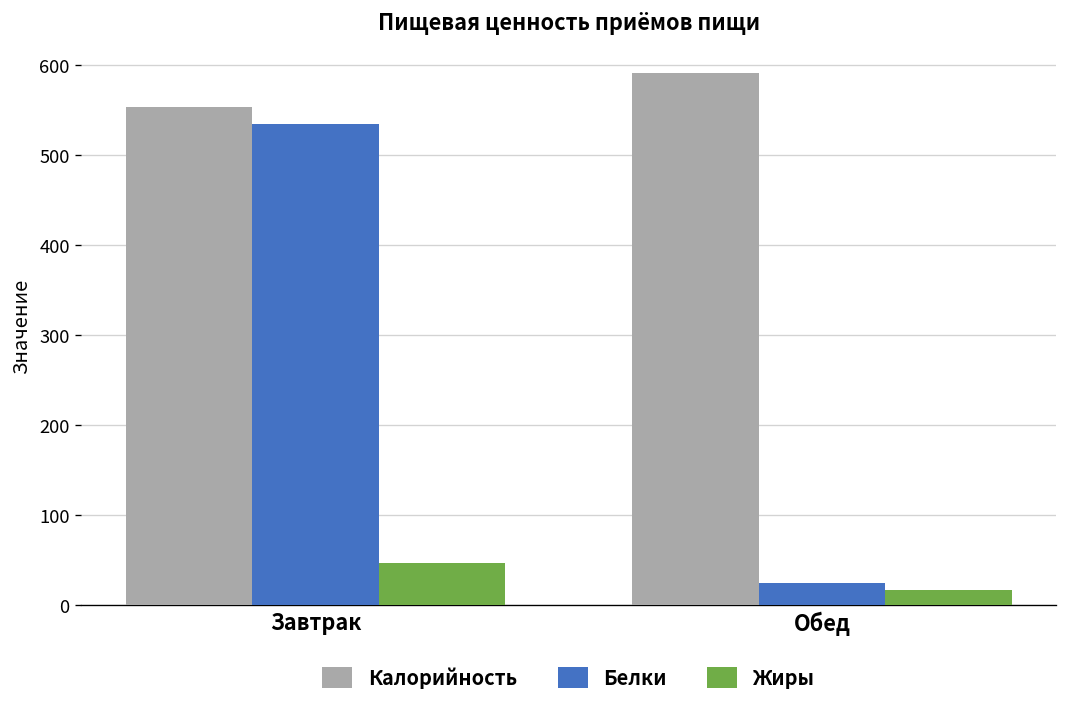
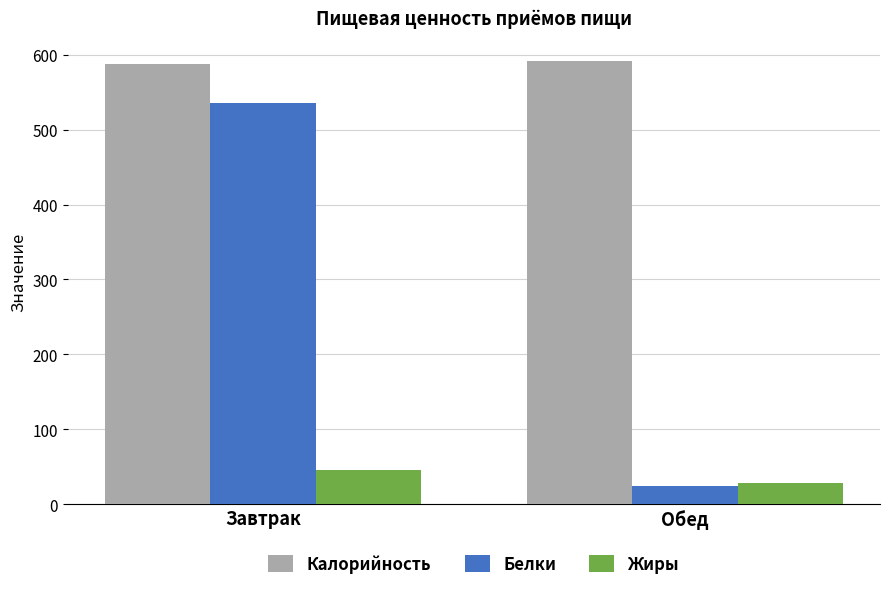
Калорийность, Завтрак: 550 -> 590
Жиры, Обед: 20 -> 30
